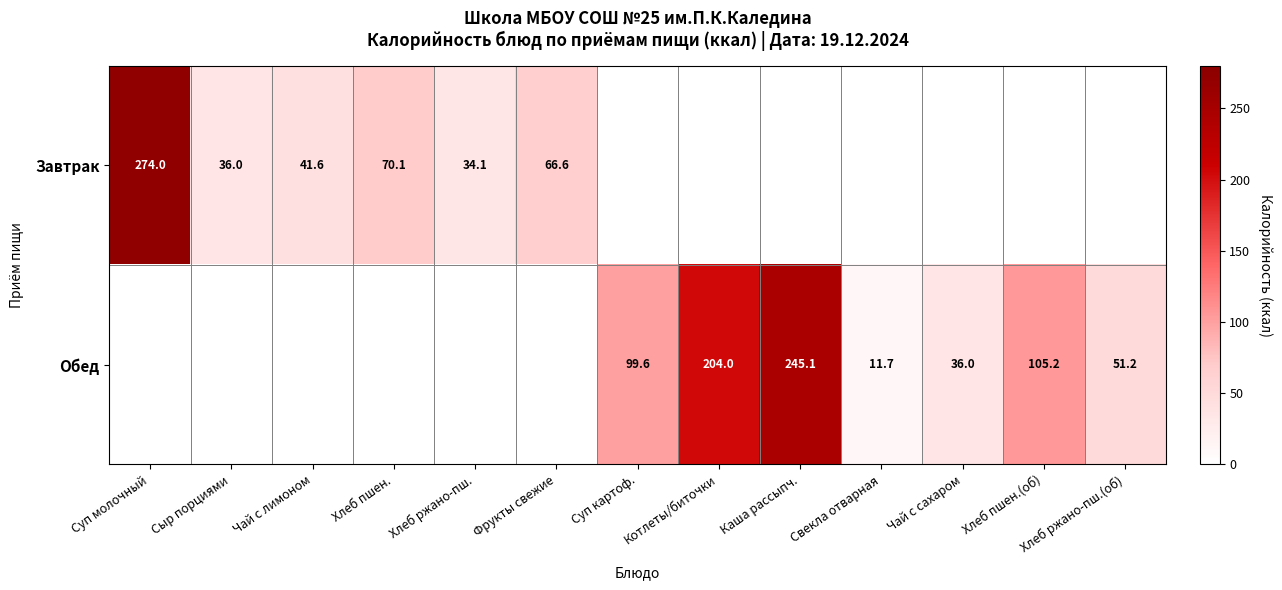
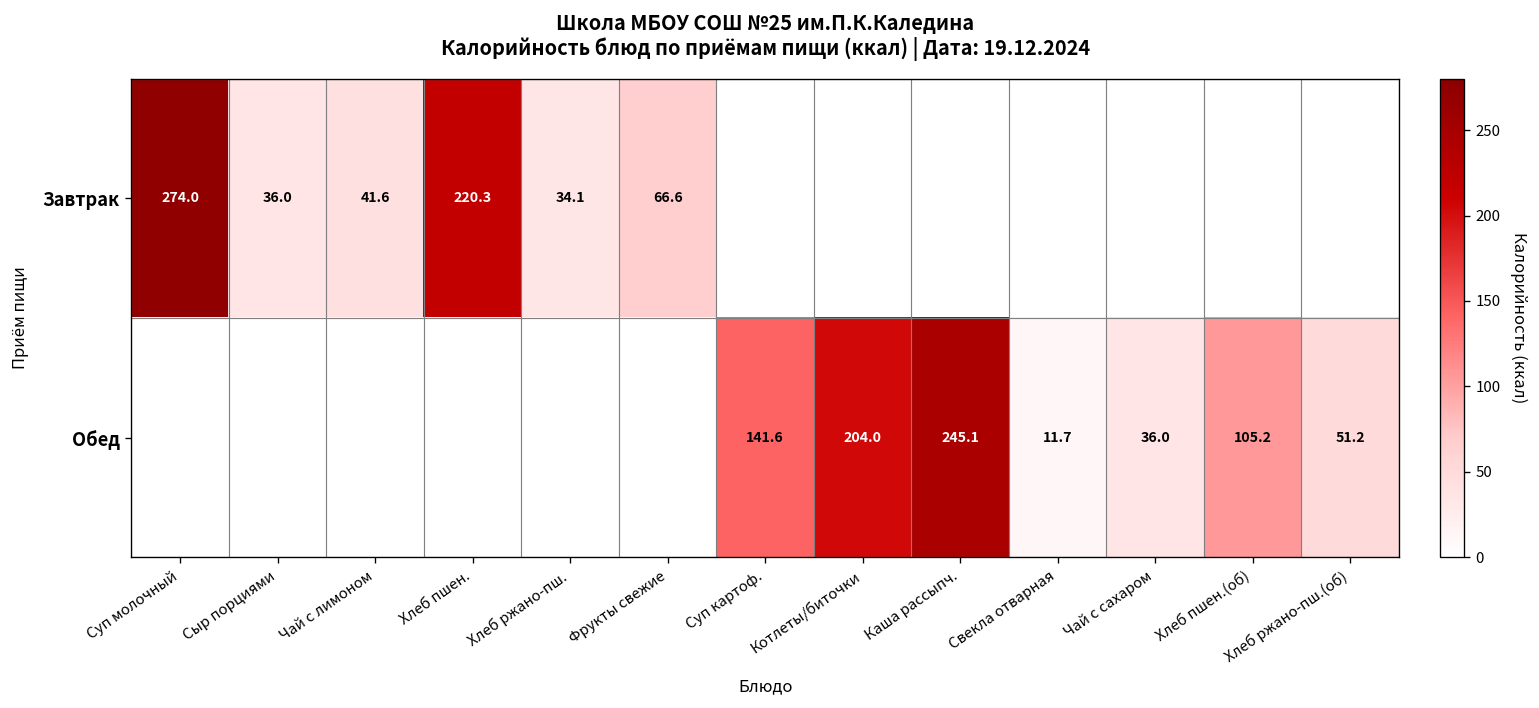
Завтрак, Хлеб пшен.: 70.1 -> 220.3
Обед, Суп картоф.: 99.6 -> 141.6
